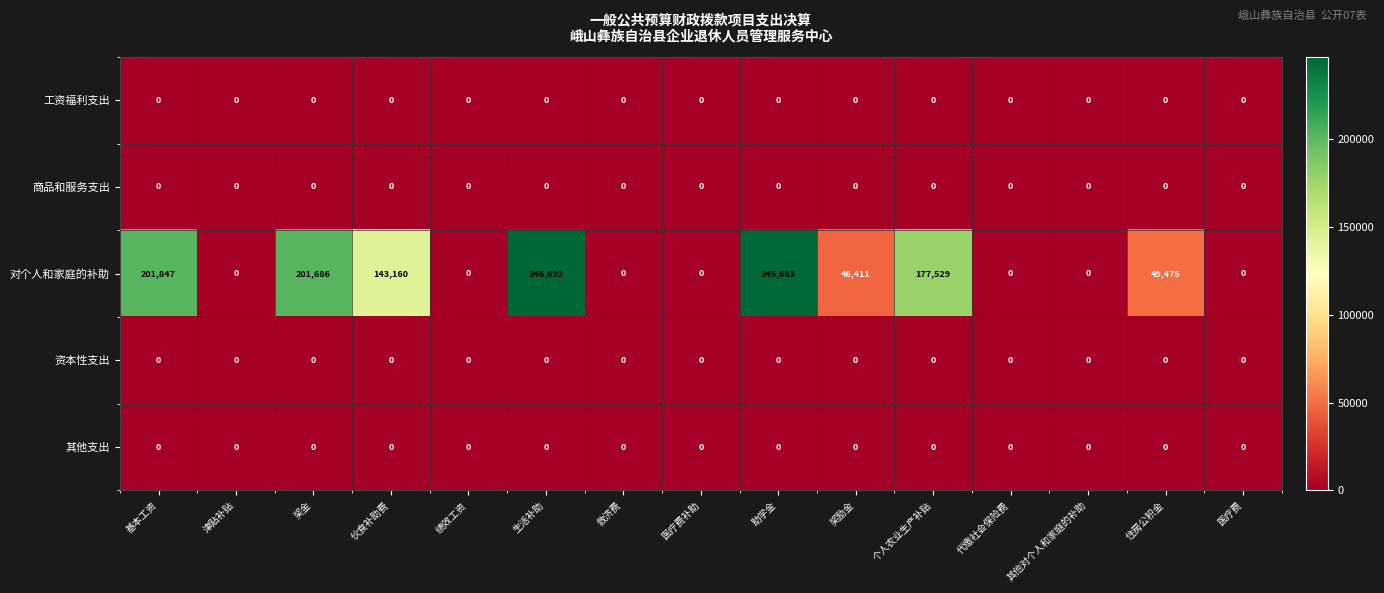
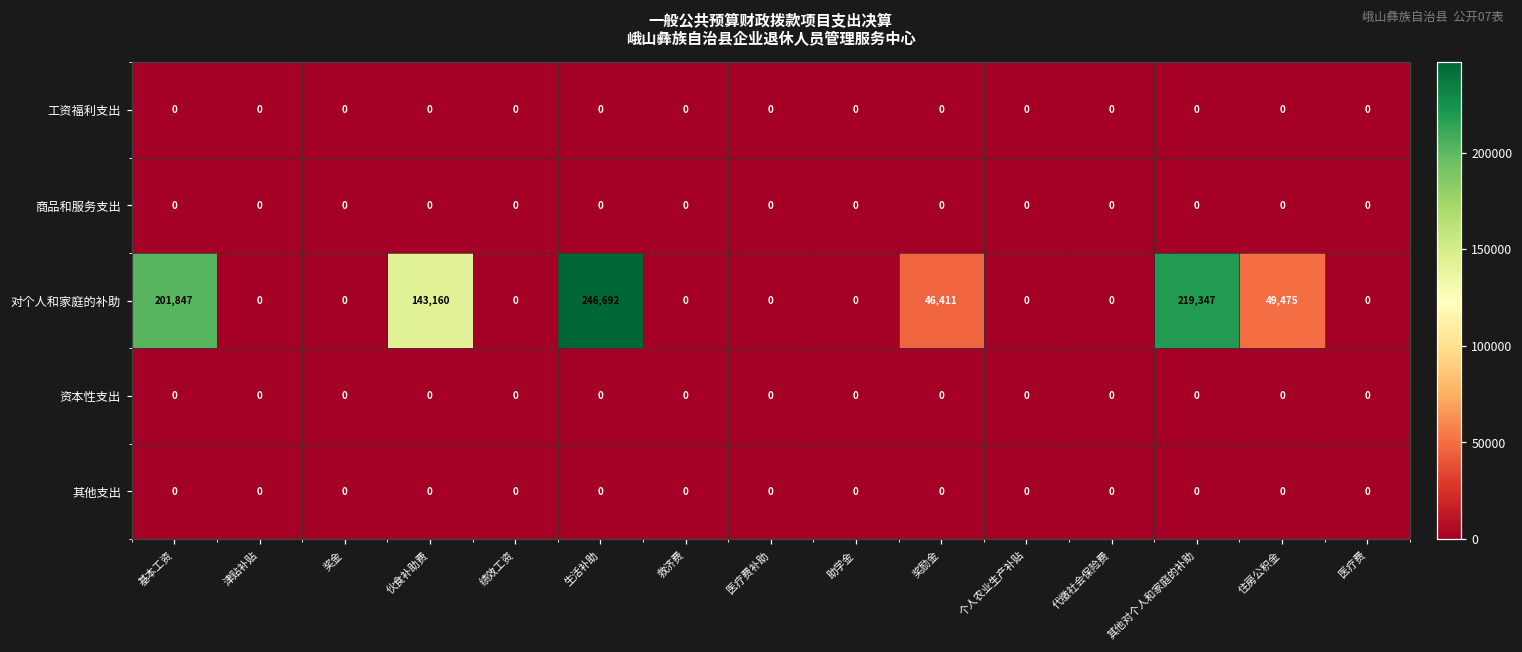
对个人和家庭的补助, 奖金: 201,686 -> 0
对个人和家庭的补助, 助学金: 245,663 -> 0
对个人和家庭的补助, 个人农业生产补贴: 177,529 -> 0
对个人和家庭的补助, 其他对个人和家庭的补助: 0 -> 219,347
